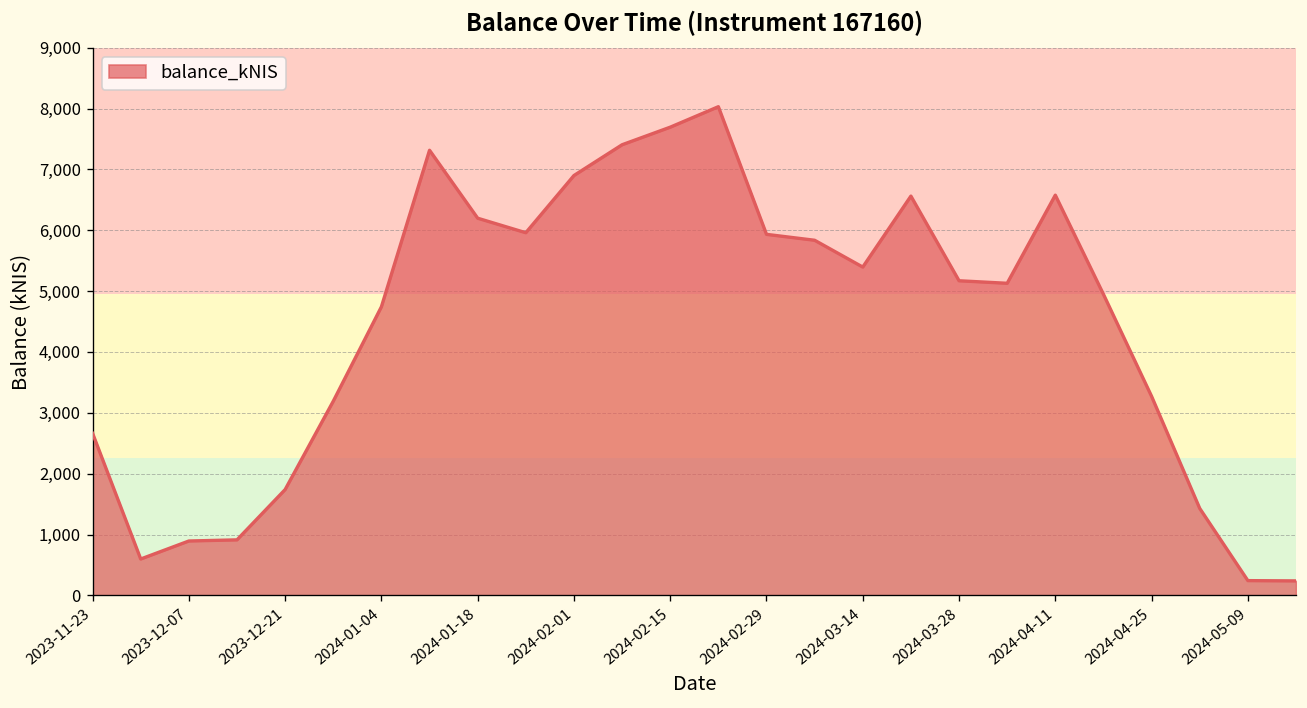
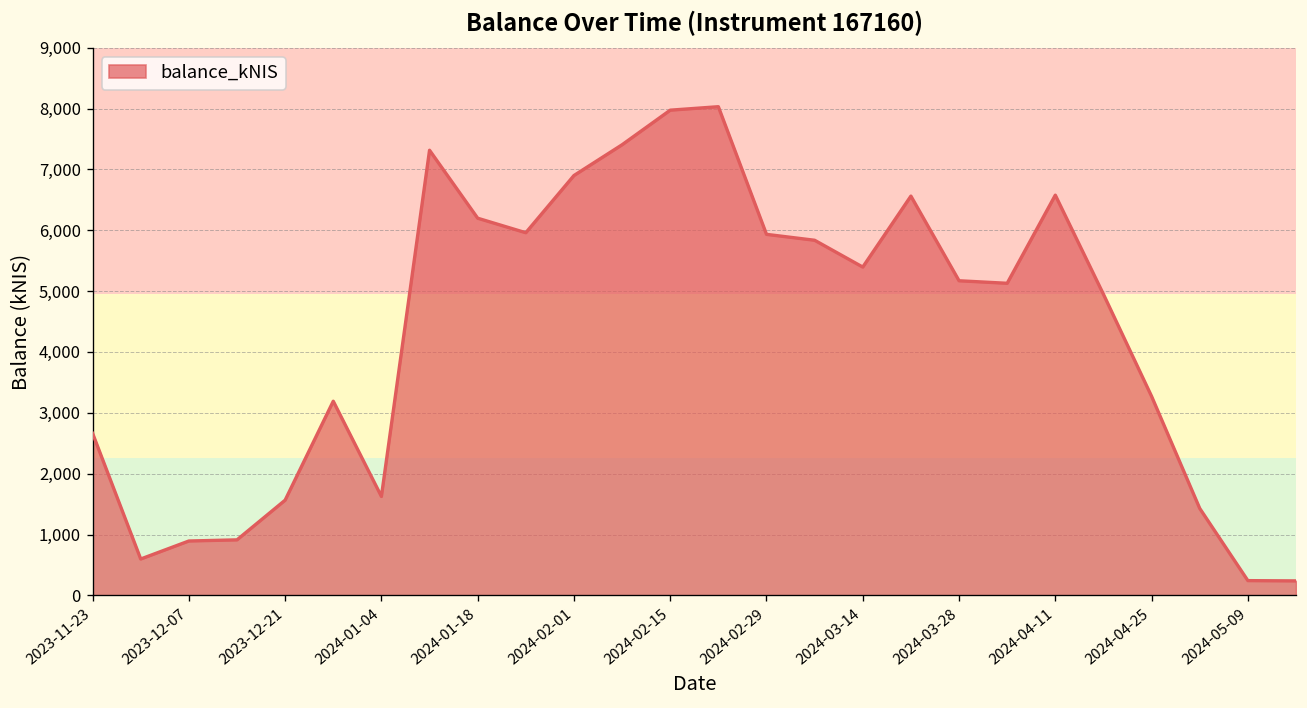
2023-12-21: 1,700 -> 1,600
2024-01-04: 4,700 -> 1,600
2024-02-15: 7,700 -> 8,000
